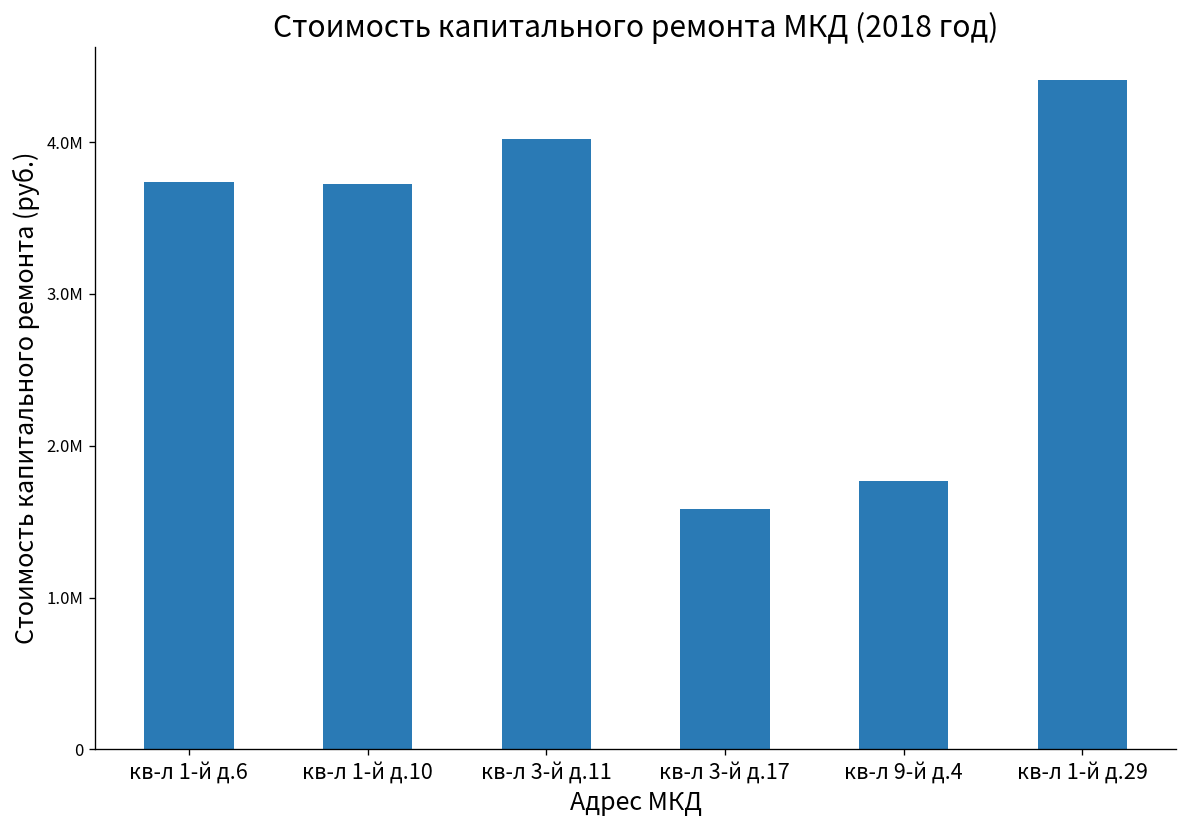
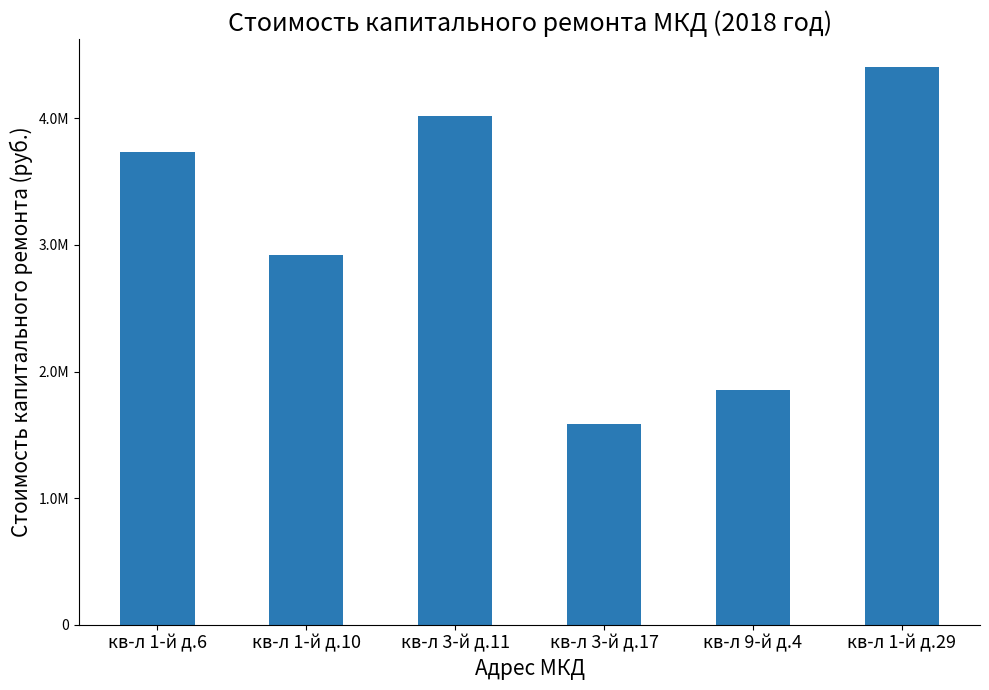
кв-л 1-й д.10: 3720000 -> 2920000
кв-л 9-й д.4: 1770000 -> 1860000
